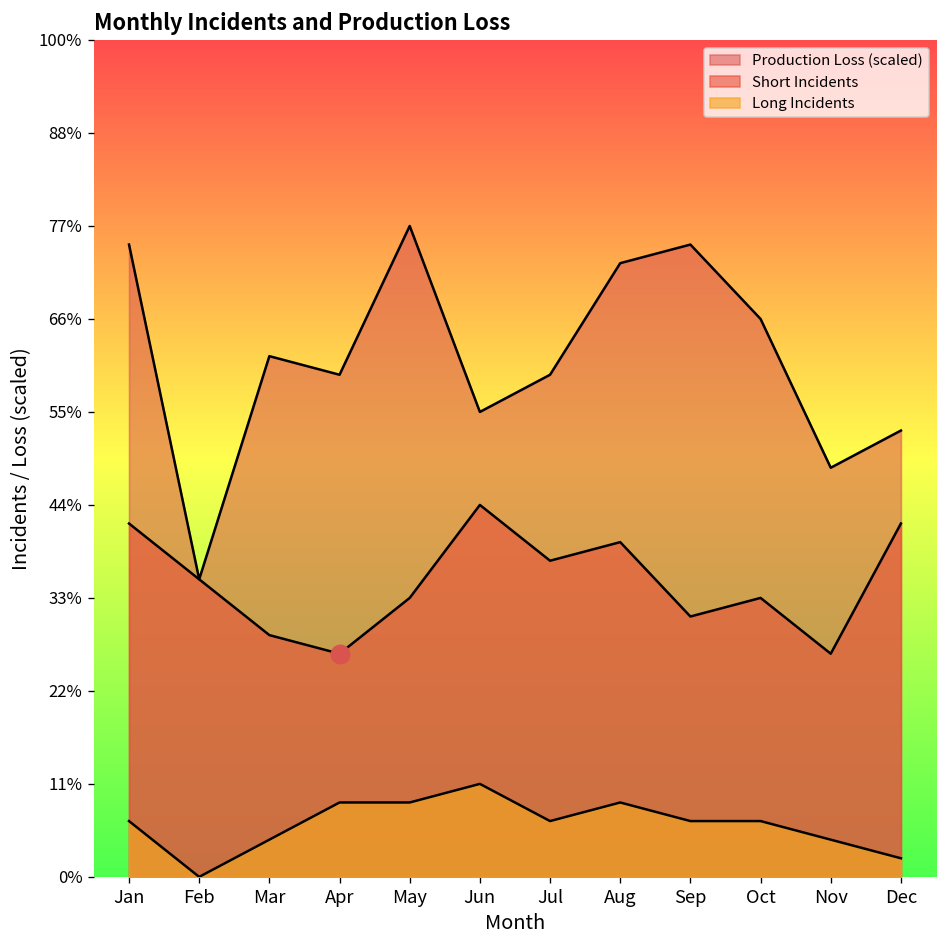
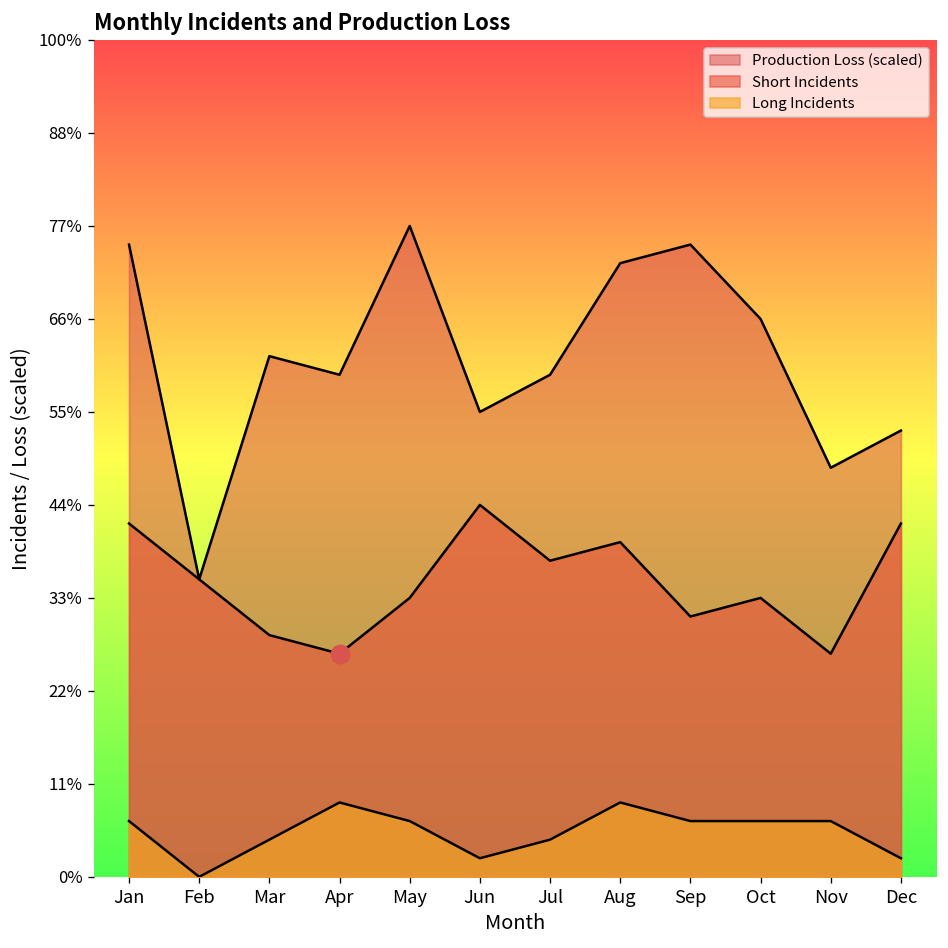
Long Incidents, May: 9% -> 7%
Long Incidents, Jun: 11% -> 2%
Long Incidents, Jul: 7% -> 4%
Long Incidents, Nov: 4% -> 7%
